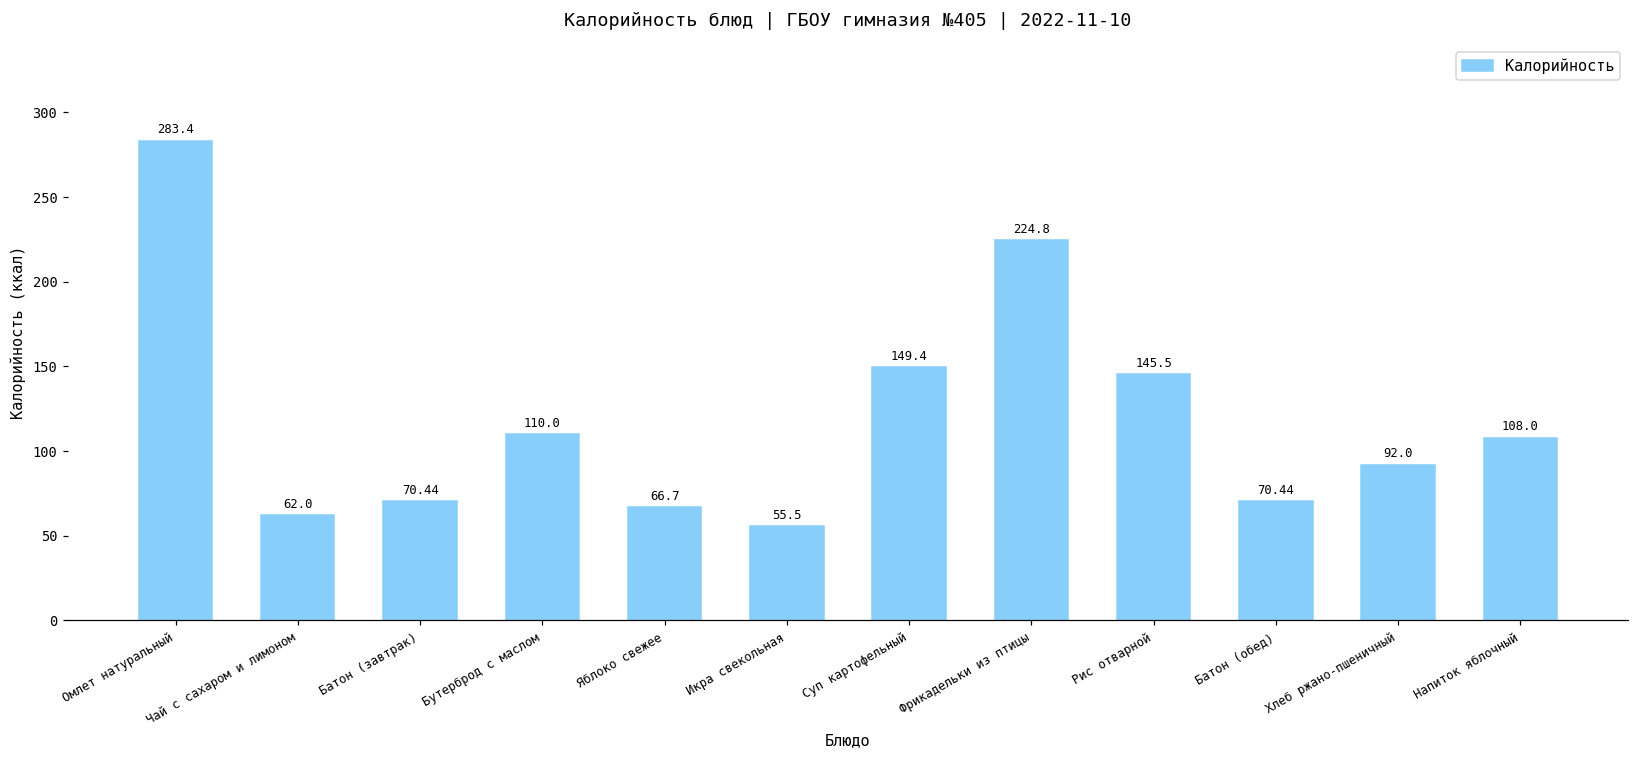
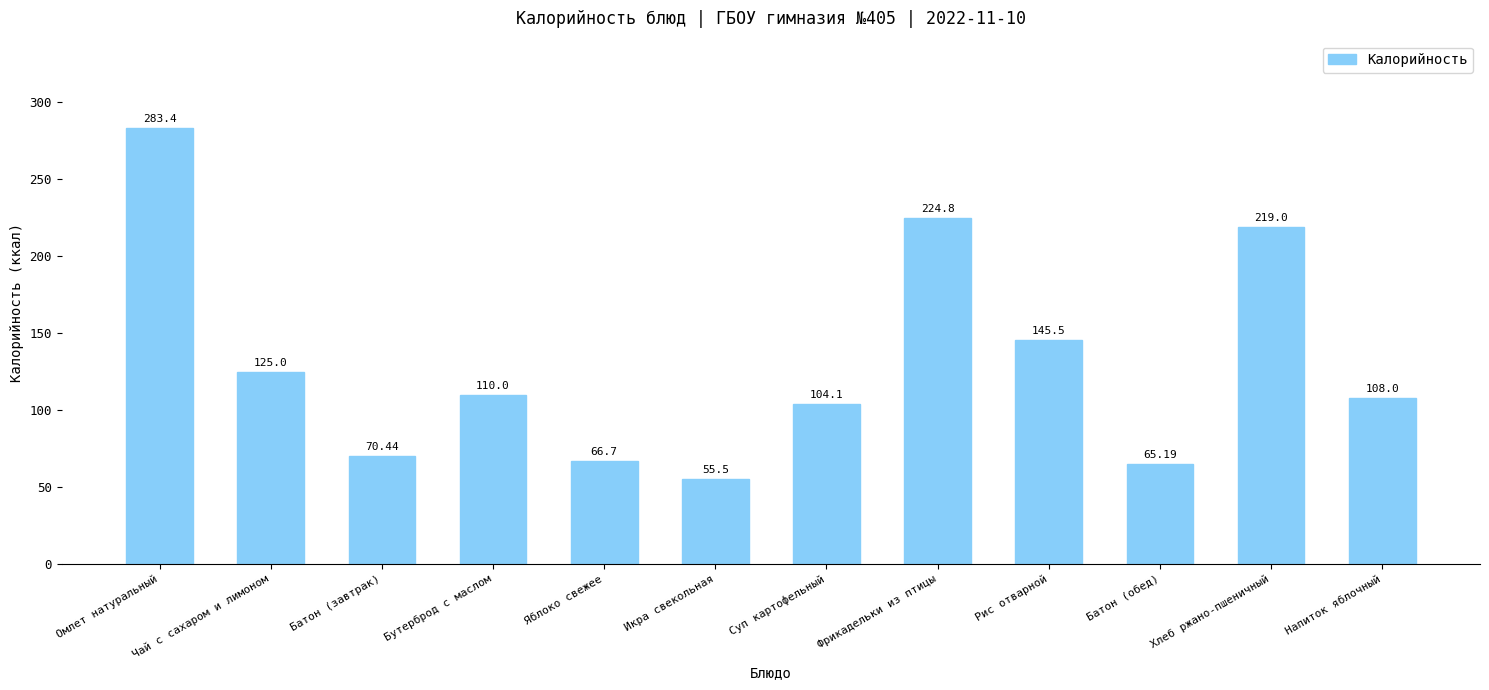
Чай с сахаром и лимоном: 62.0 -> 125.0
Суп картофельный: 149.4 -> 104.1
Батон (обед): 70.44 -> 65.19
Хлеб ржано-пшеничный: 92.0 -> 219.0
